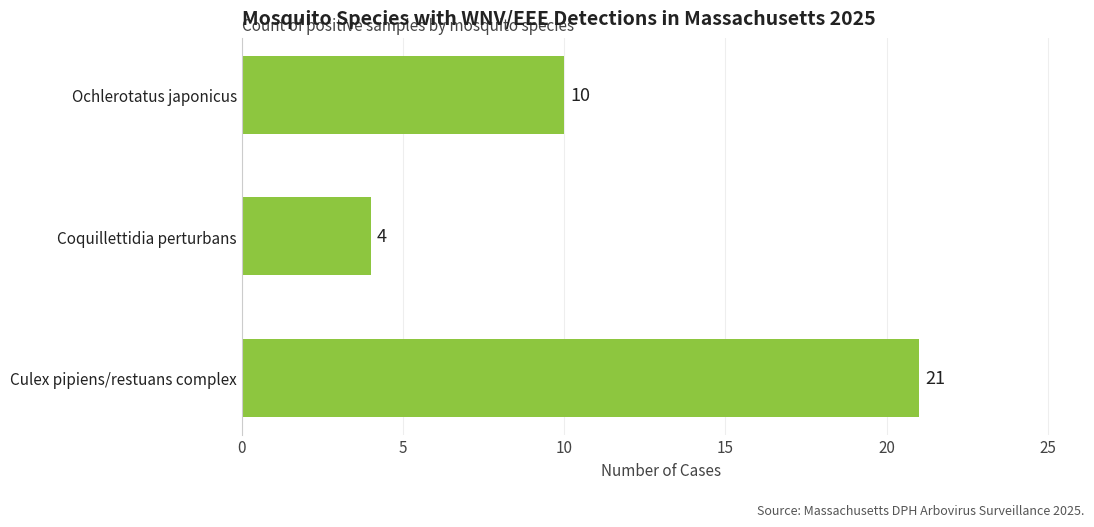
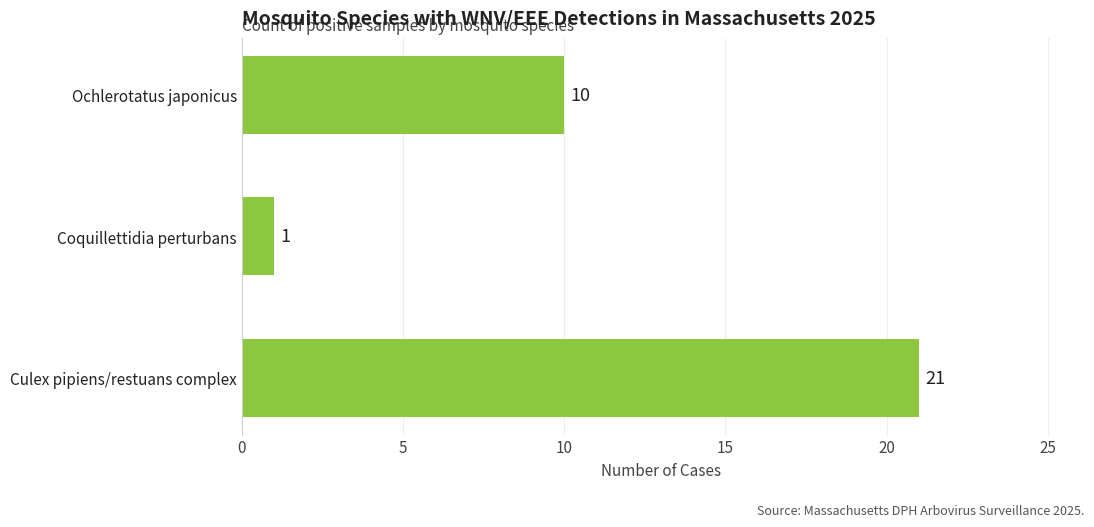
Coquillettidia perturbans: 4 -> 1
